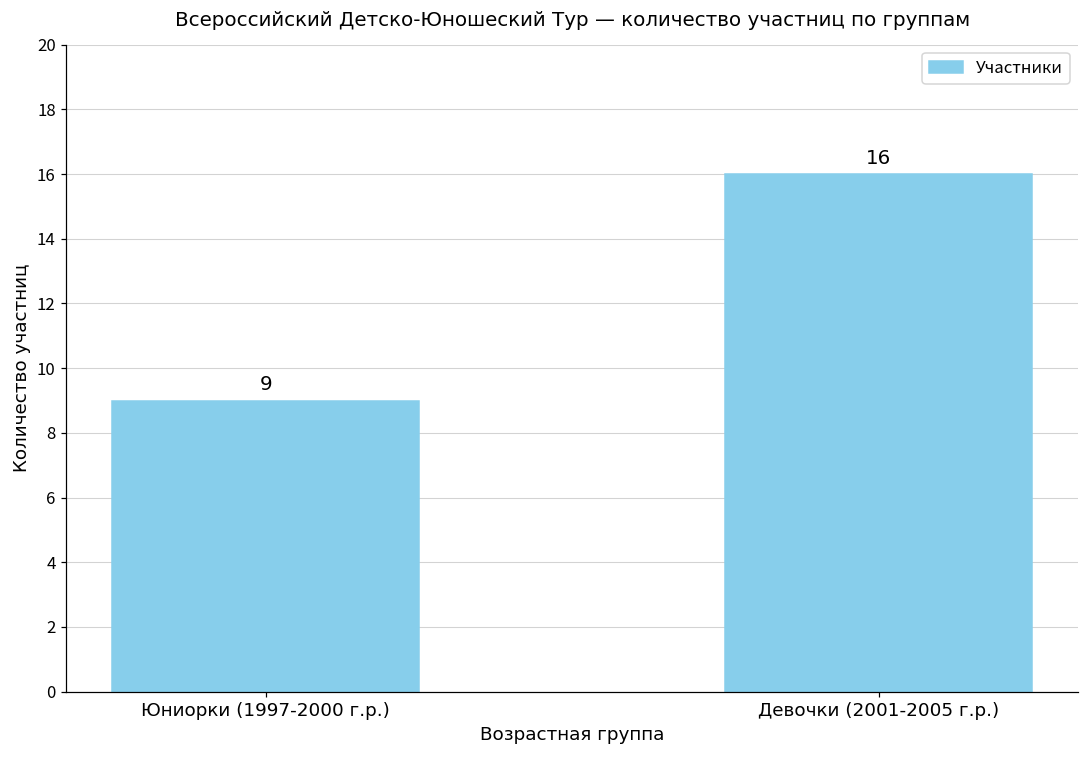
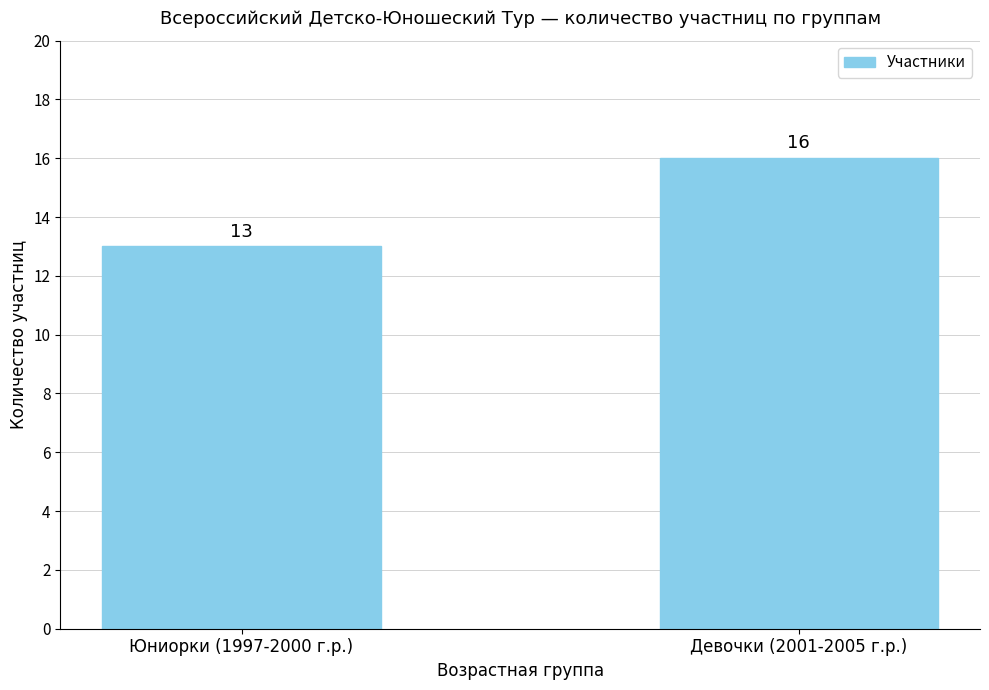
Юниорки (1997-2000 г.р.): 9 -> 13
